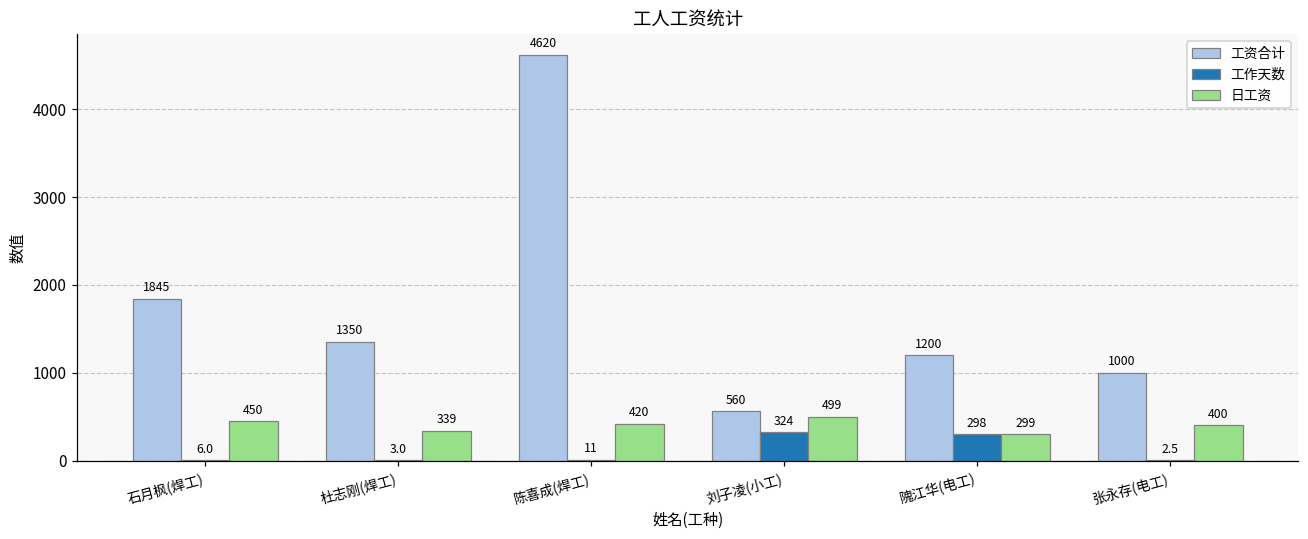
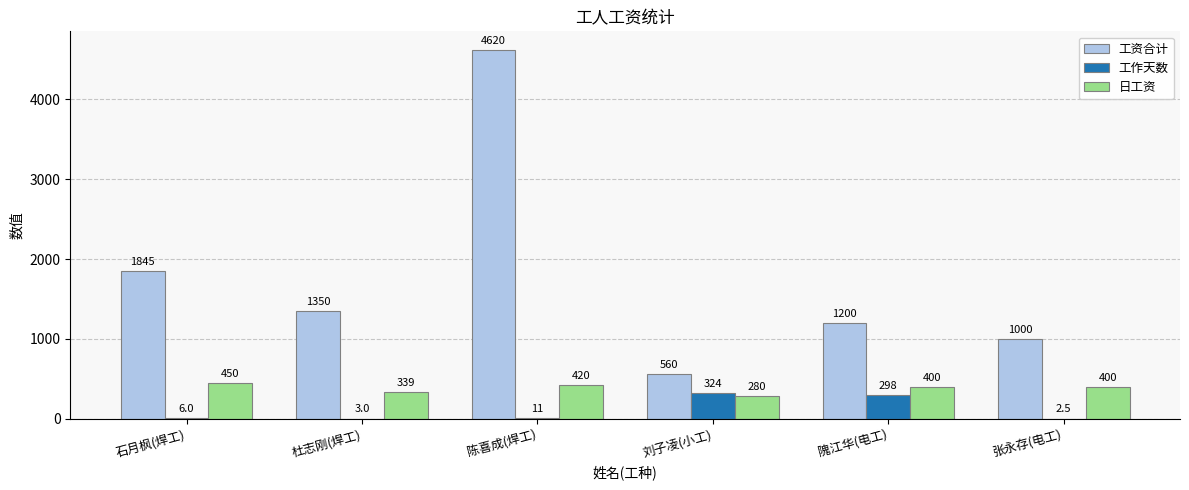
日工资, 刘子凌(小工): 499 -> 280
日工资, 隗江华(电工): 299 -> 400
